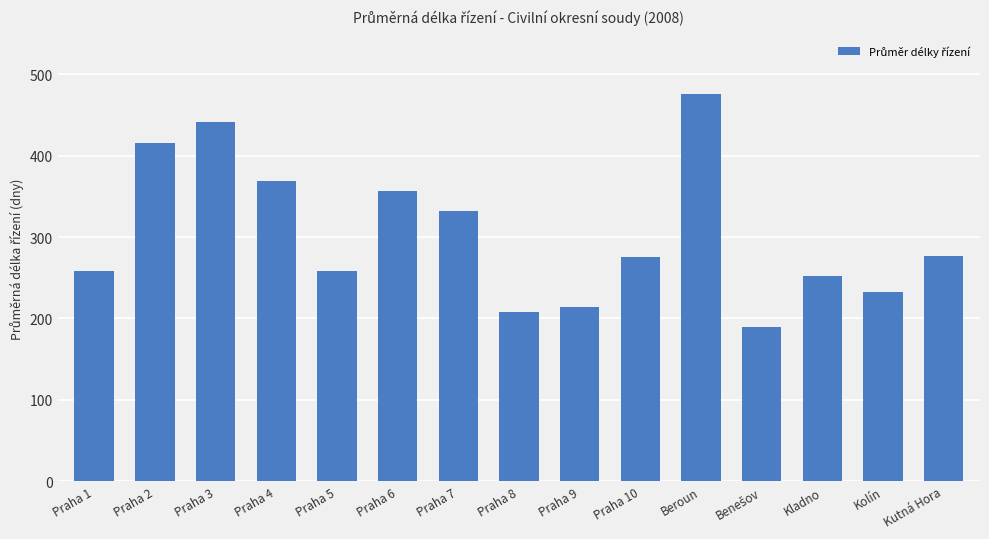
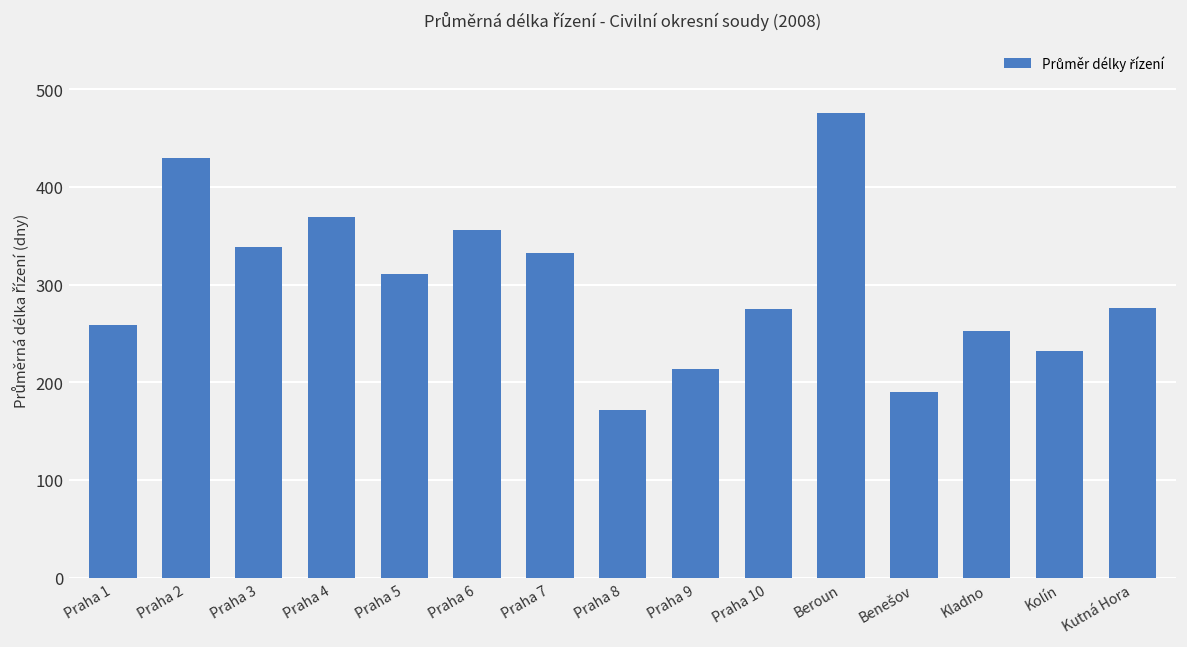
Praha 2: 420 -> 430
Praha 3: 440 -> 340
Praha 5: 260 -> 310
Praha 8: 210 -> 170
